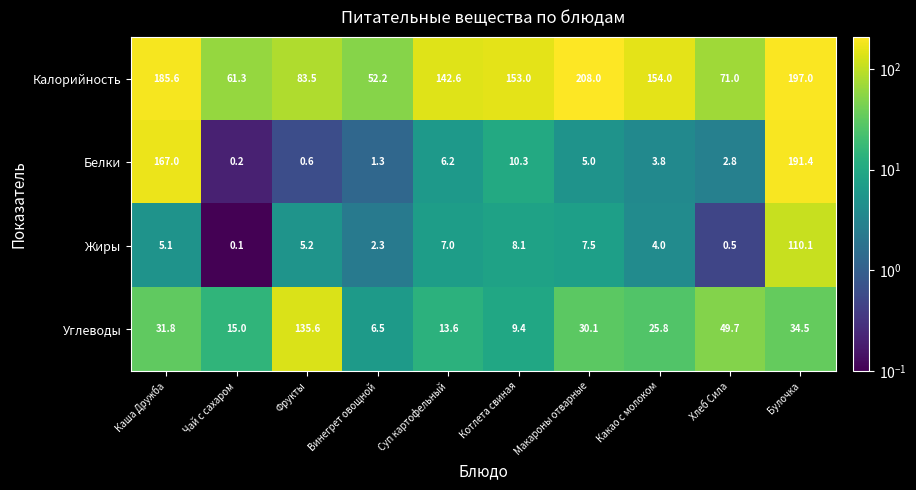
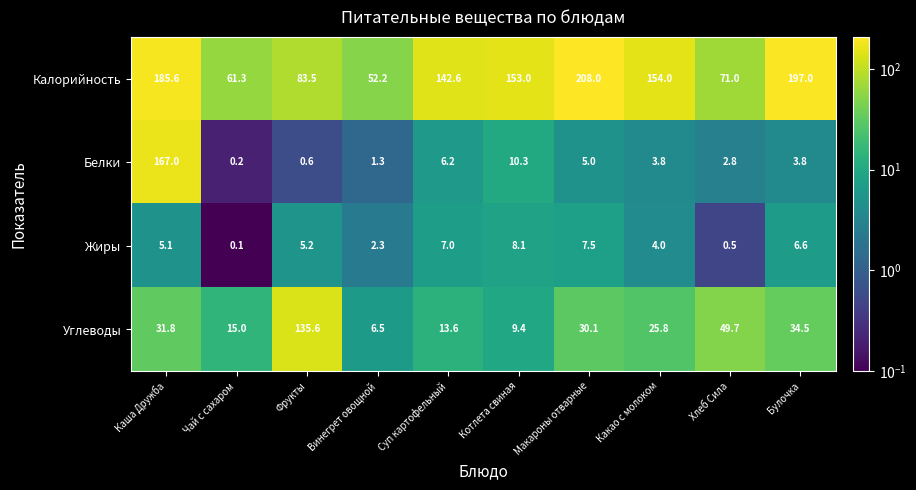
Белки, Булочка: 191.4 -> 3.8
Жиры, Булочка: 110.1 -> 6.6
